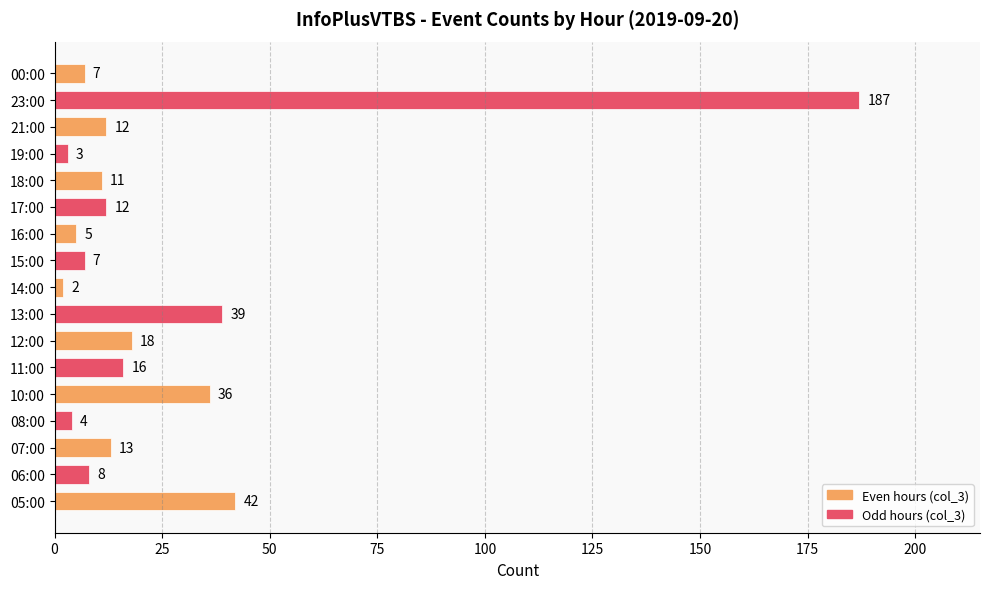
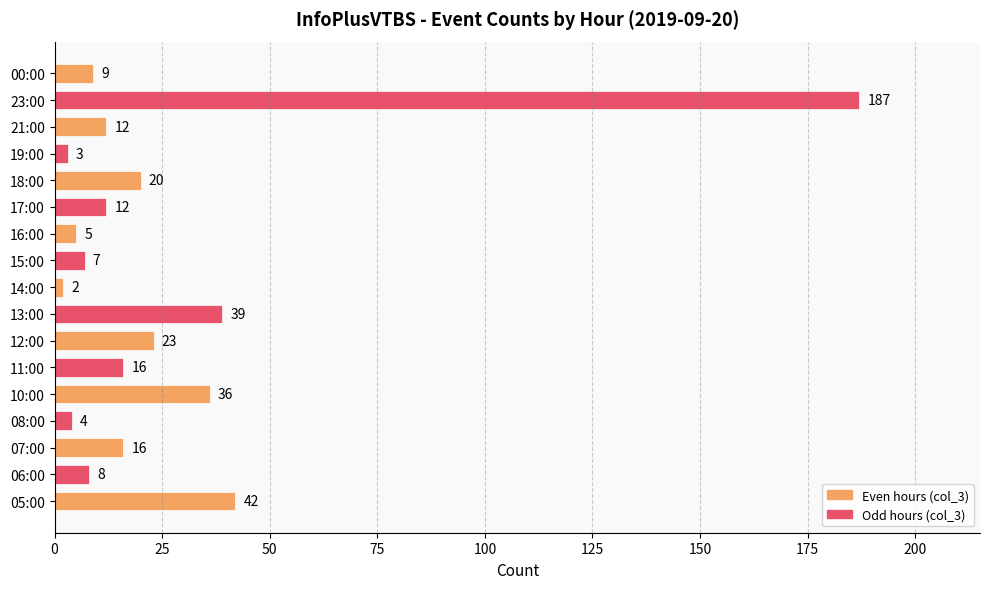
00:00: 7 -> 9
18:00: 11 -> 20
12:00: 18 -> 23
07:00: 13 -> 16
